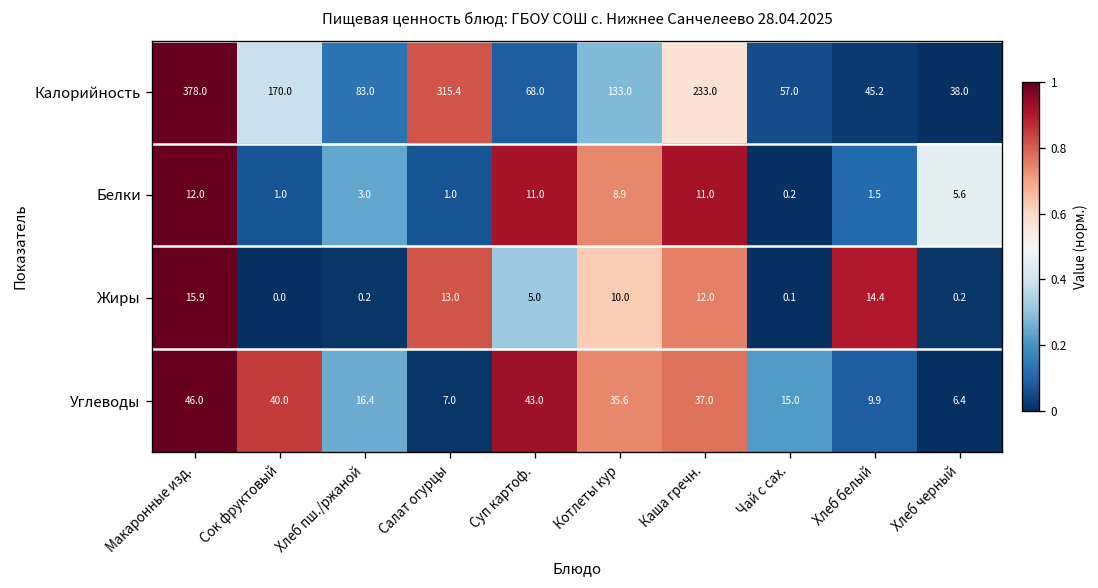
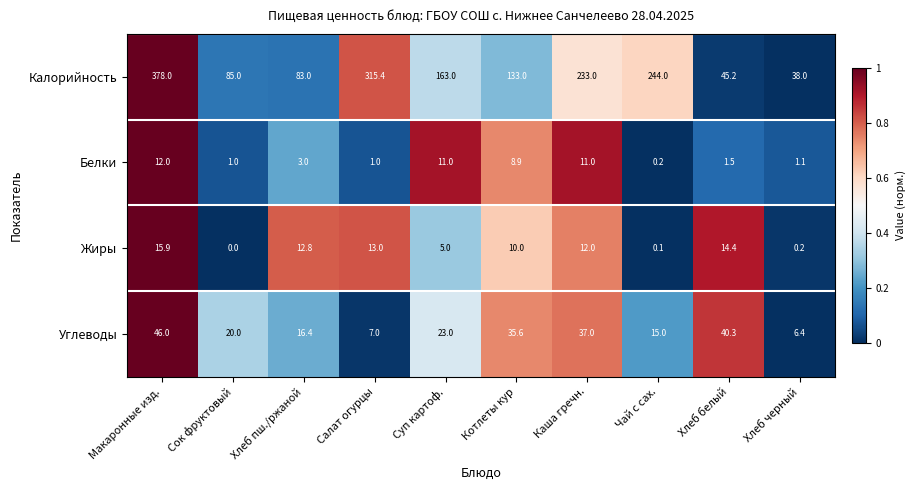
Калорийность, Сок фруктовый: 170.0 -> 85.0
Калорийность, Суп картоф.: 68.0 -> 163.0
Калорийность, Чай с сах.: 57.0 -> 244.0
Белки, Хлеб черный: 5.6 -> 1.1
Жиры, Хлеб пш./ржаной: 0.2 -> 12.8
Углеводы, Сок фруктовый: 40.0 -> 20.0
Углеводы, Суп картоф.: 43.0 -> 23.0
Углеводы, Хлеб белый: 9.9 -> 40.3
